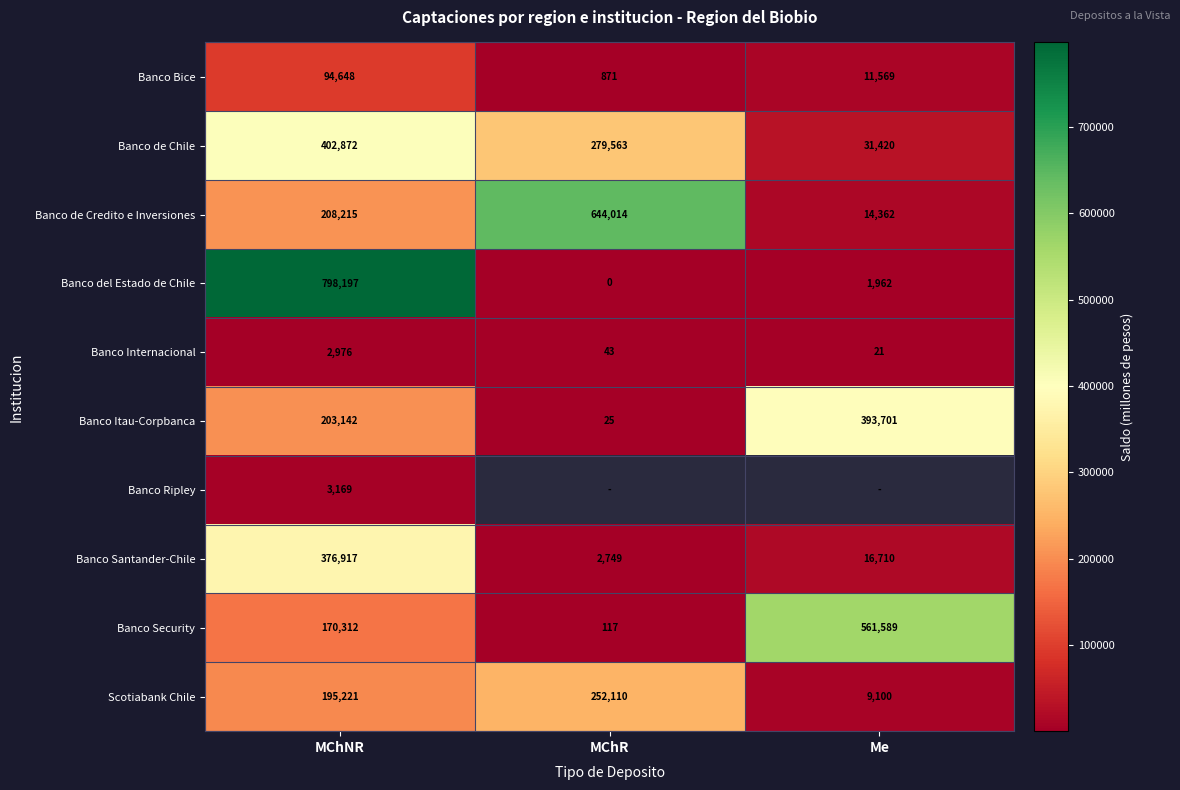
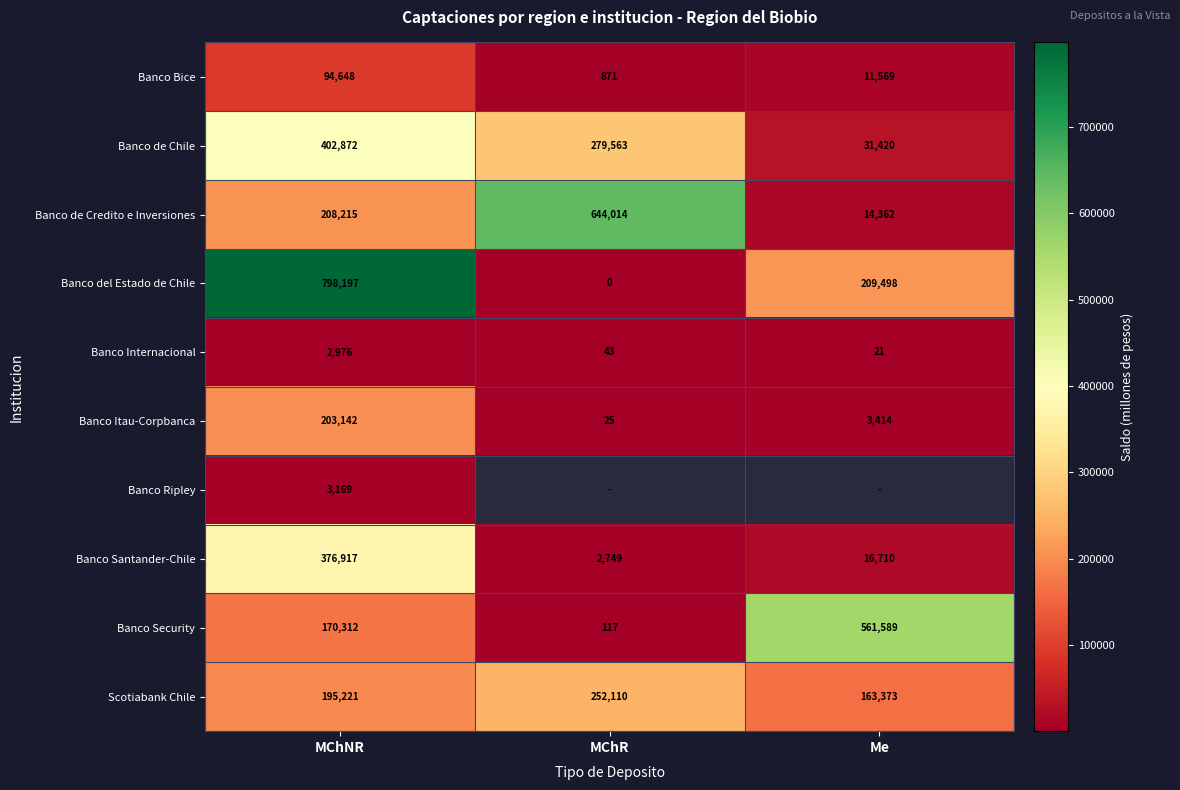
Banco del Estado de Chile, Me: 1,962 -> 209,498
Banco Itau-Corpbanca, Me: 393,701 -> 3,414
Scotiabank Chile, Me: 9,100 -> 163,373
